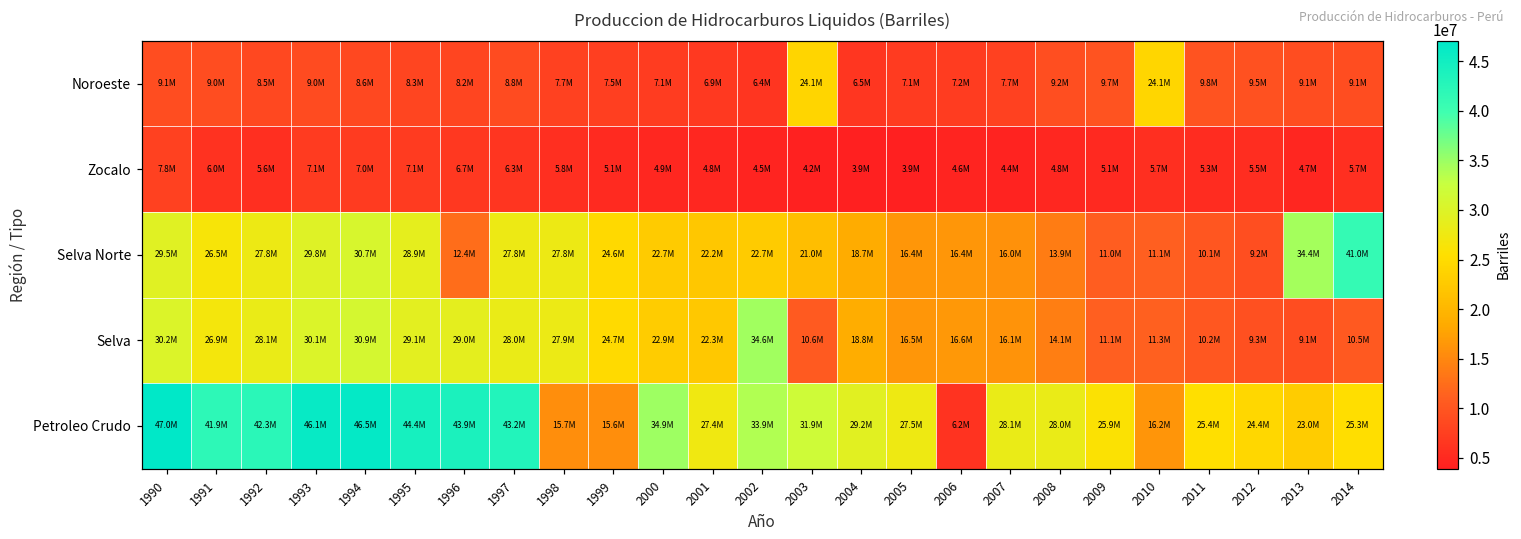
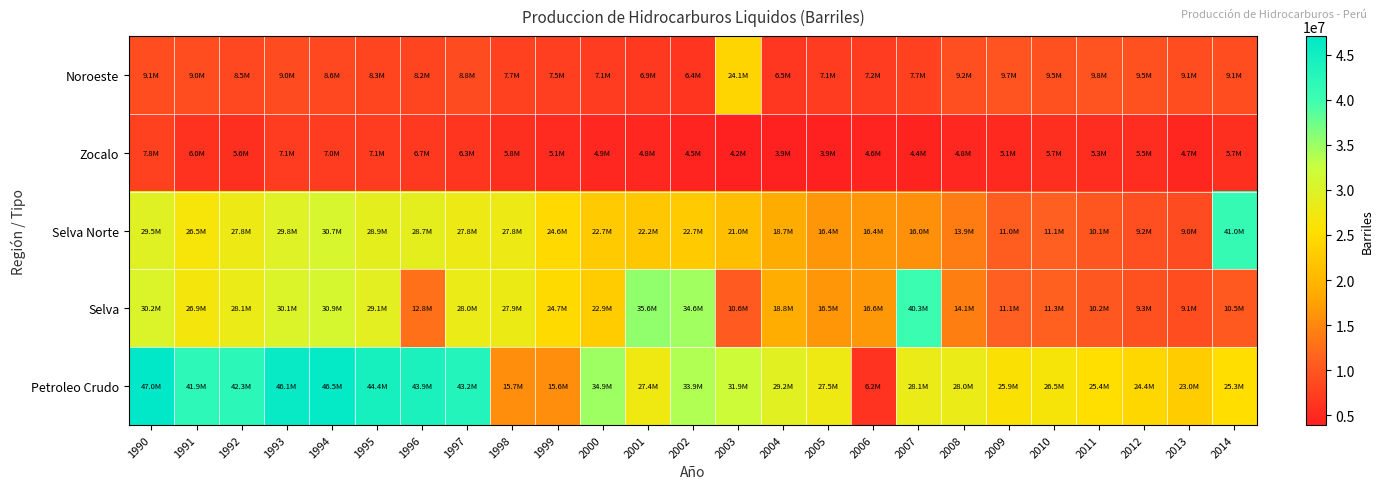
Noroeste, 2010: 24.1M -> 9.5M
Selva Norte, 1996: 12.4M -> 28.7M
Selva Norte, 2013: 34.4M -> 9.0M
Selva, 1996: 29.0M -> 12.8M
Selva, 2001: 22.3M -> 35.6M
Selva, 2007: 16.1M -> 40.3M
Petroleo Crudo, 2010: 16.2M -> 26.5M
